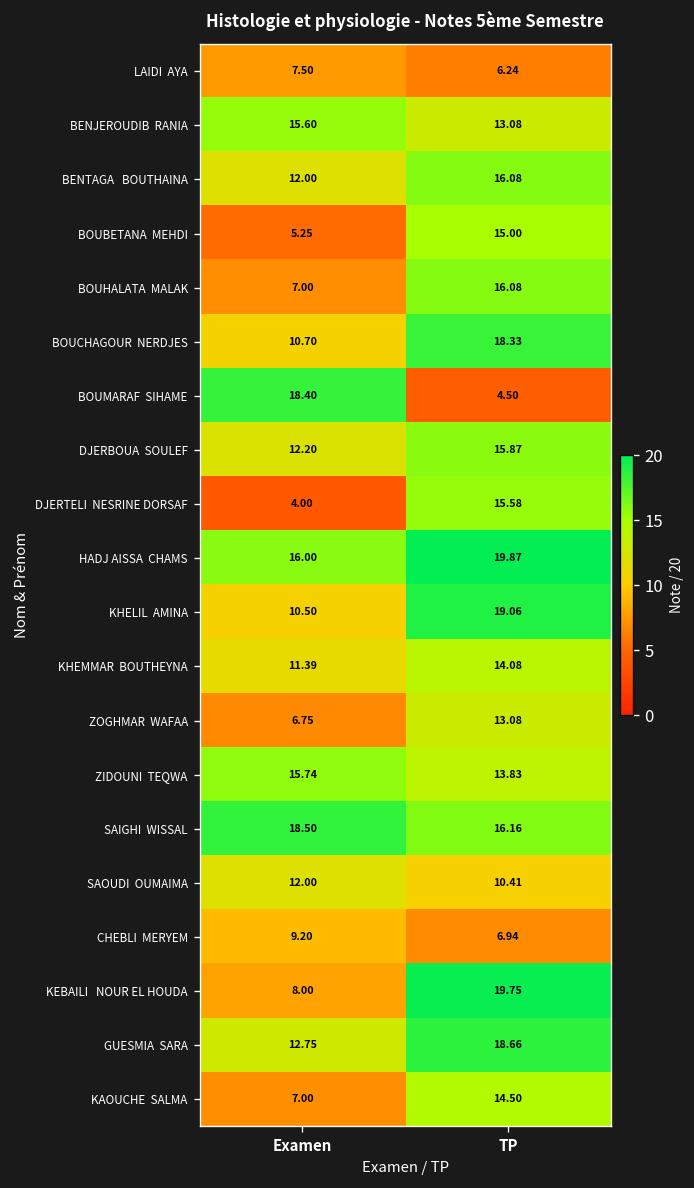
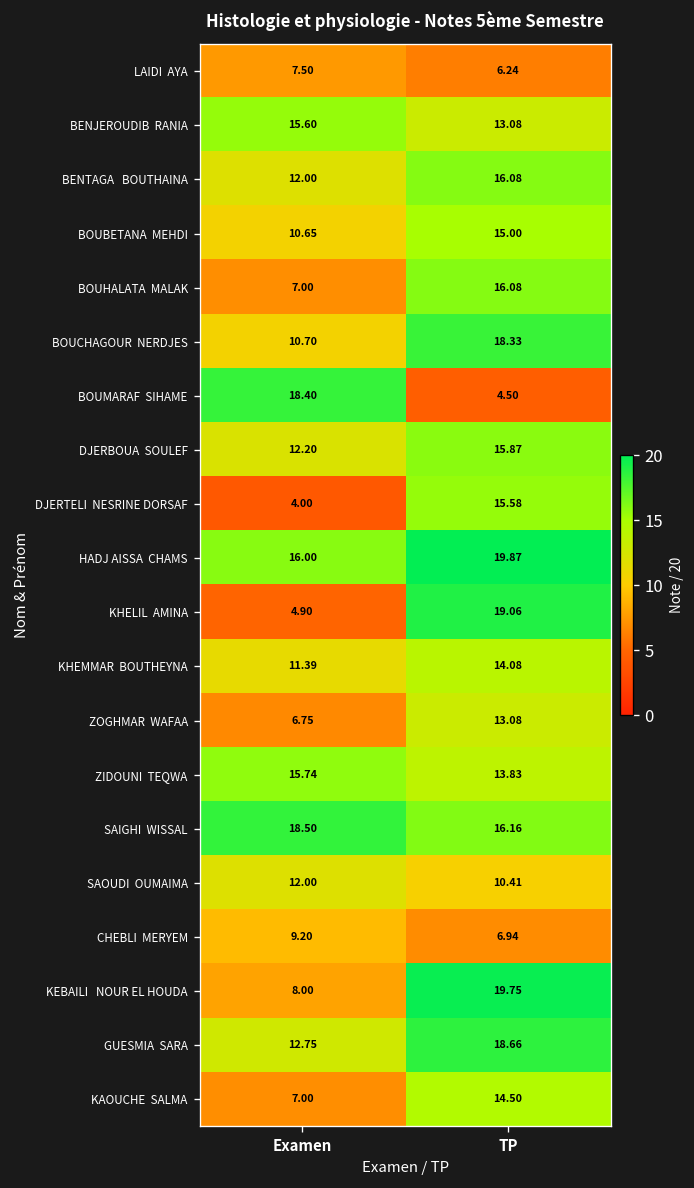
BOUBETANA MEHDI, Examen: 5.25 -> 10.65
KHELIL AMINA, Examen: 10.50 -> 4.90
